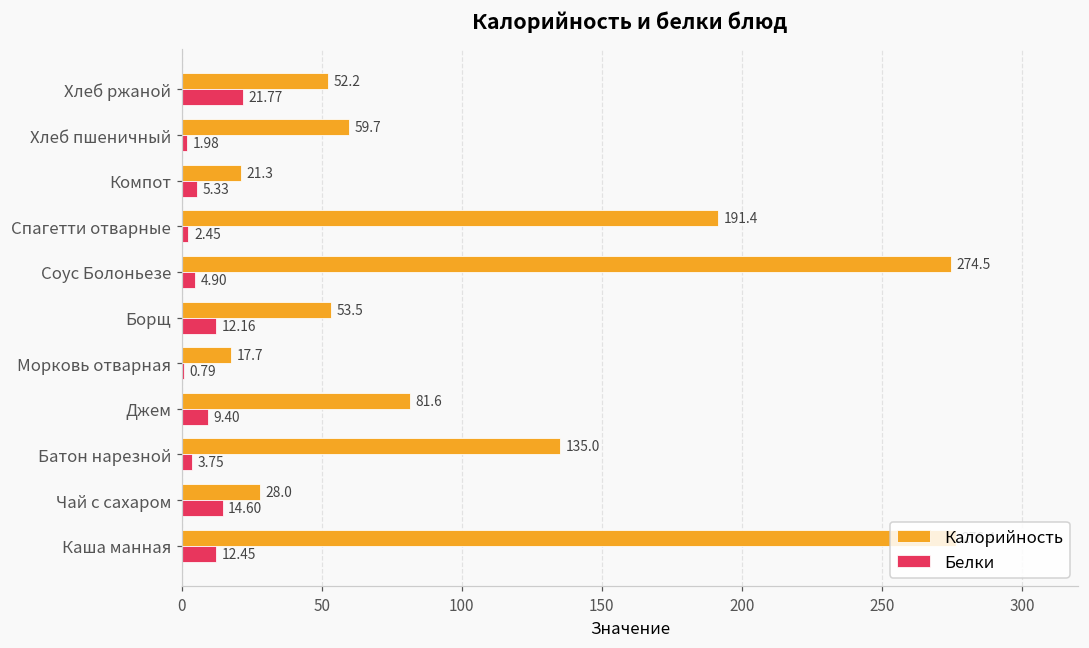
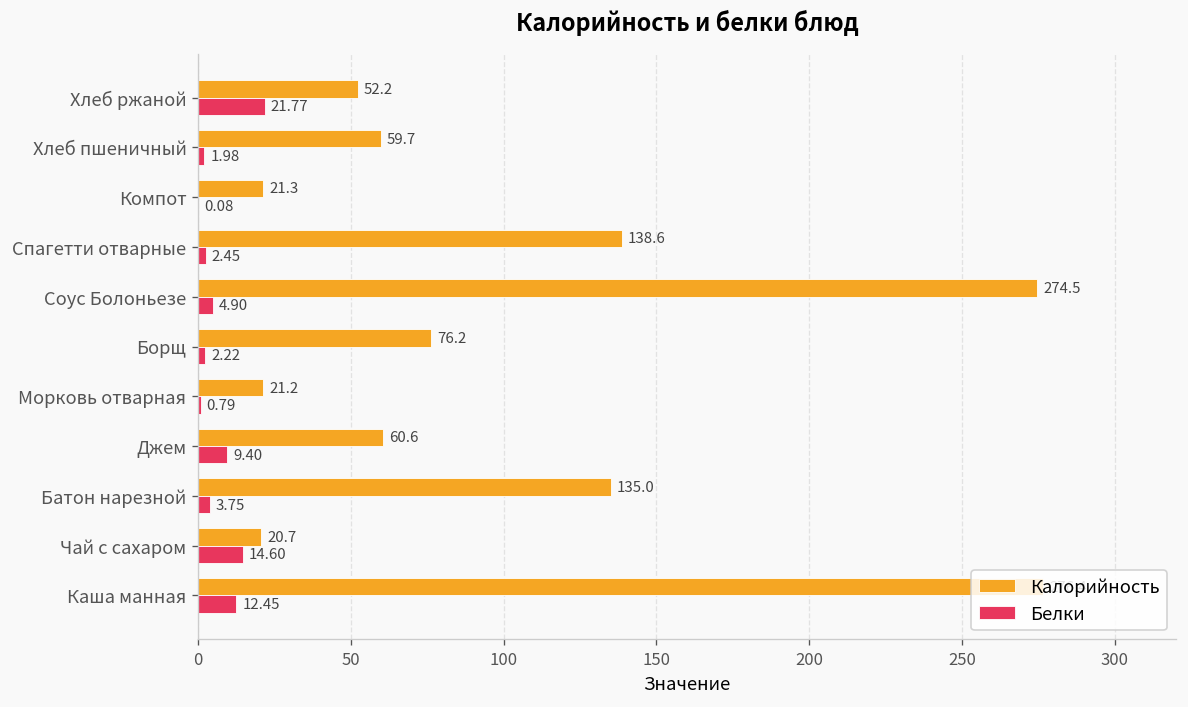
Белки, Компот: 5.33 -> 0.08
Калорийность, Спагетти отварные: 191.4 -> 138.6
Калорийность, Борщ: 53.5 -> 76.2
Белки, Борщ: 12.16 -> 2.22
Калорийность, Морковь отварная: 17.7 -> 21.2
Калорийность, Джем: 81.6 -> 60.6
Калорийность, Чай с сахаром: 28.0 -> 20.7
